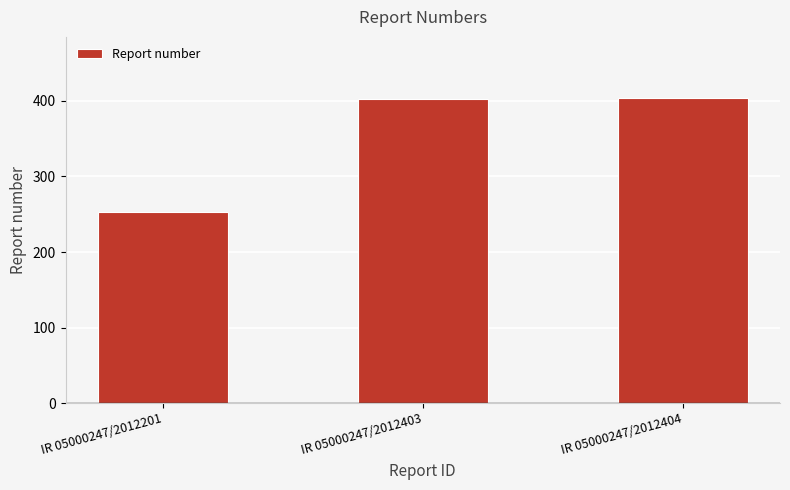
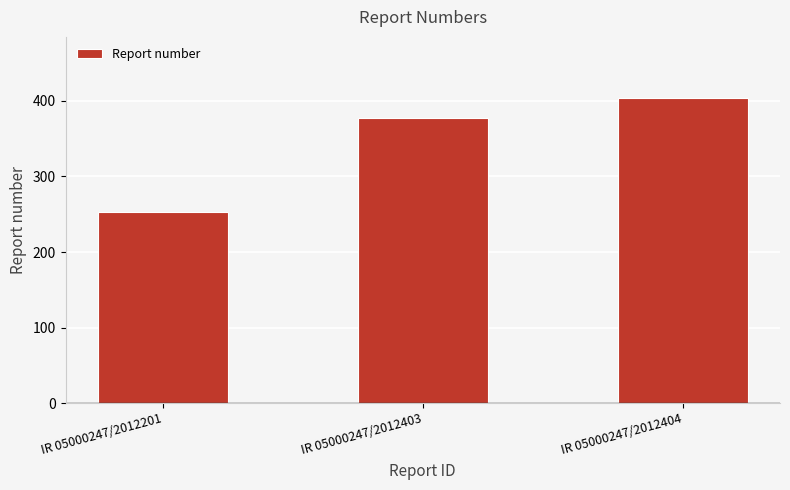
IR 05000247/2012403: 400 -> 380
